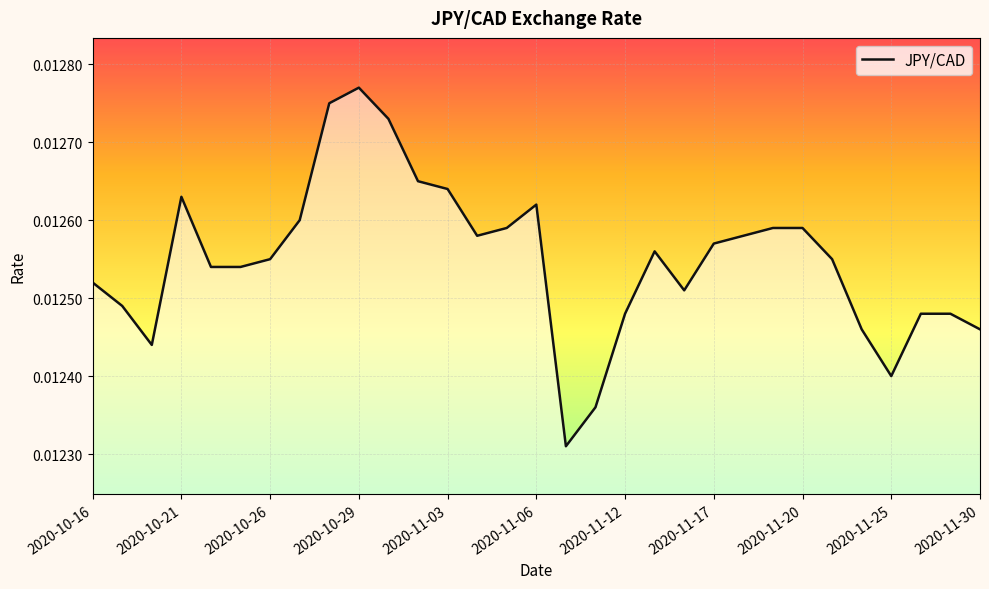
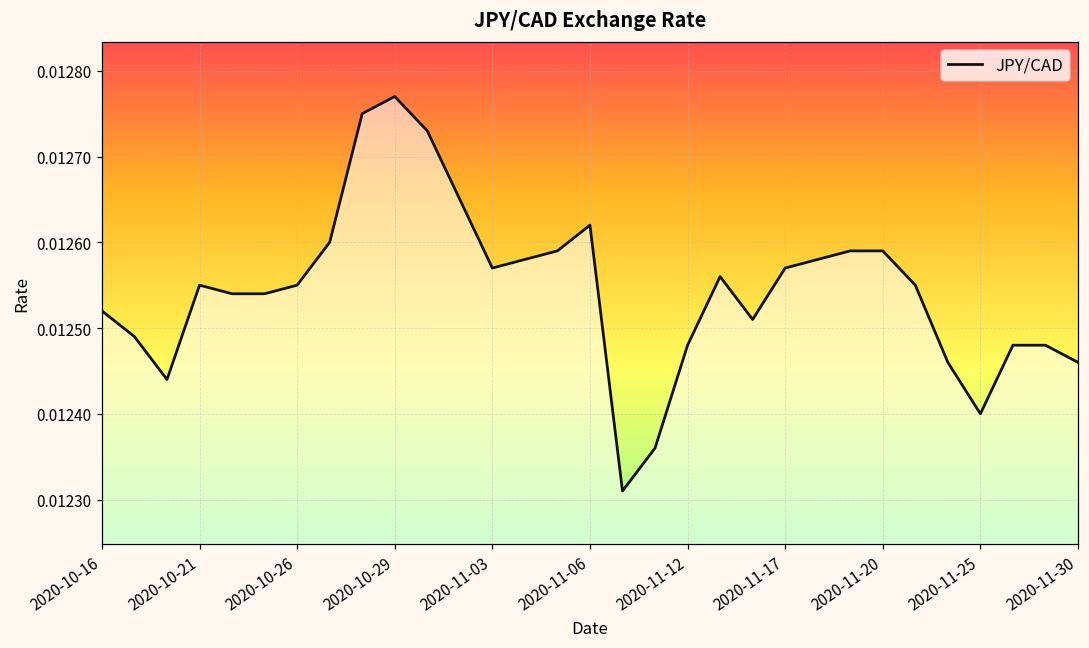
2020-10-21: 0.01263 -> 0.01255
2020-11-03: 0.01264 -> 0.01257
